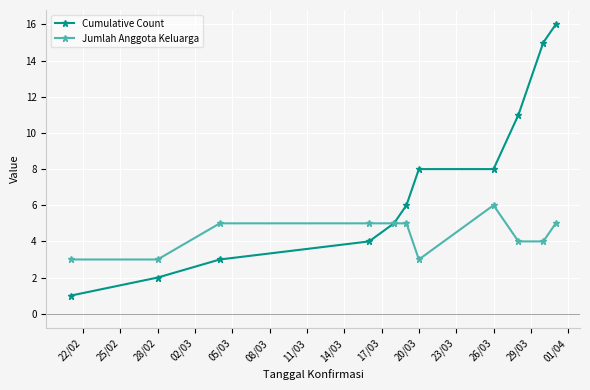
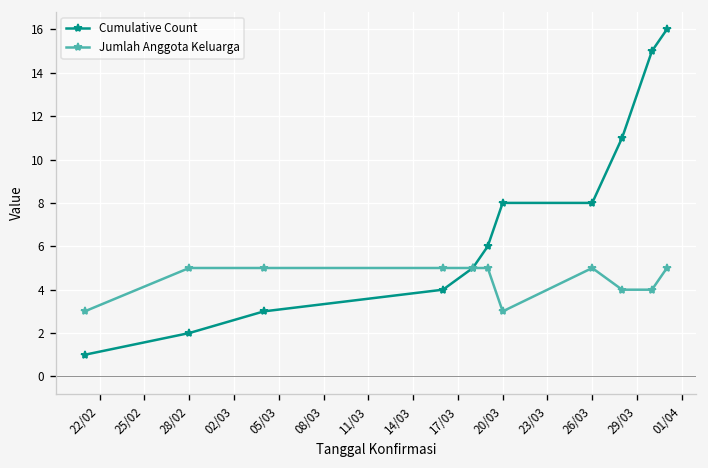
Jumlah Anggota Keluarga, 28/02: 3 -> 5
Jumlah Anggota Keluarga, 26/03: 6 -> 5
